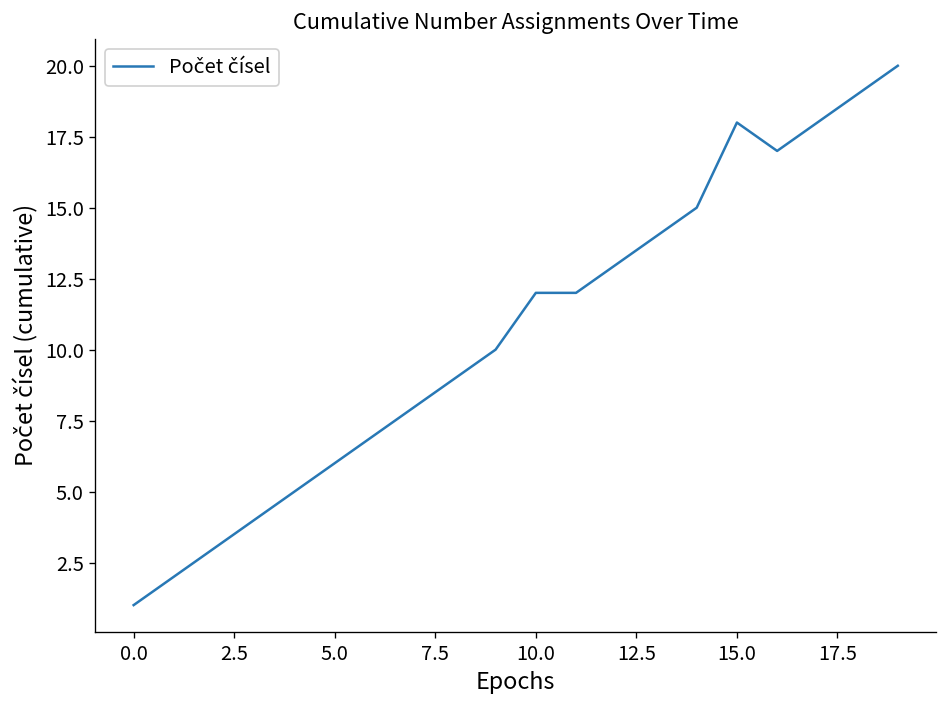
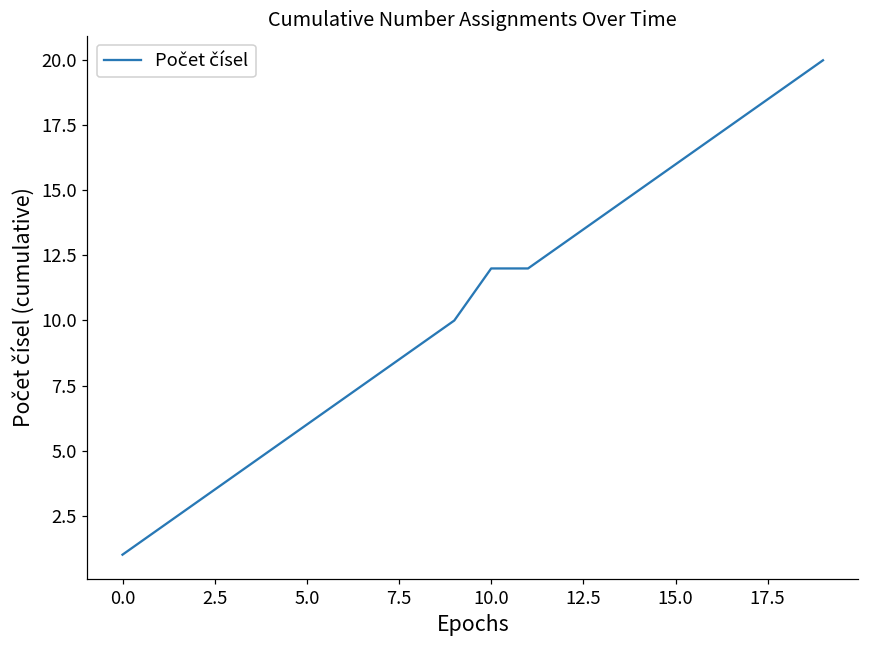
15.0: 18 -> 16
